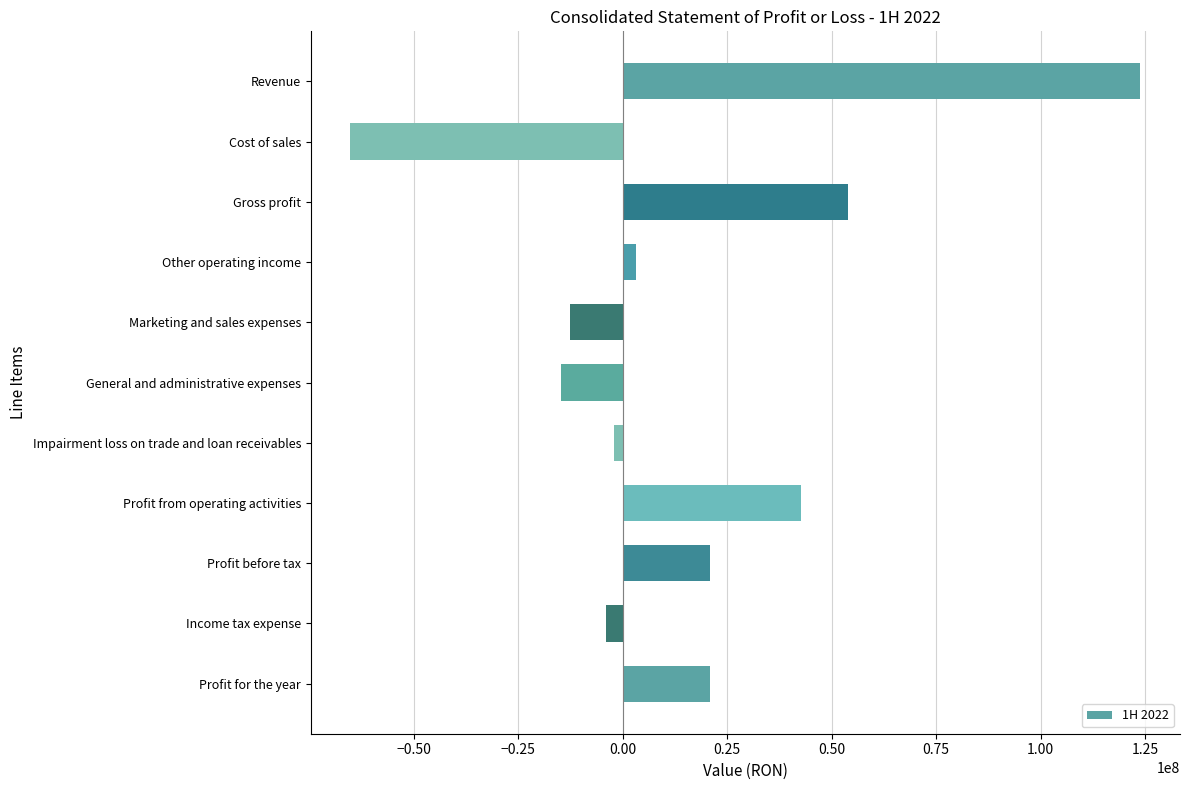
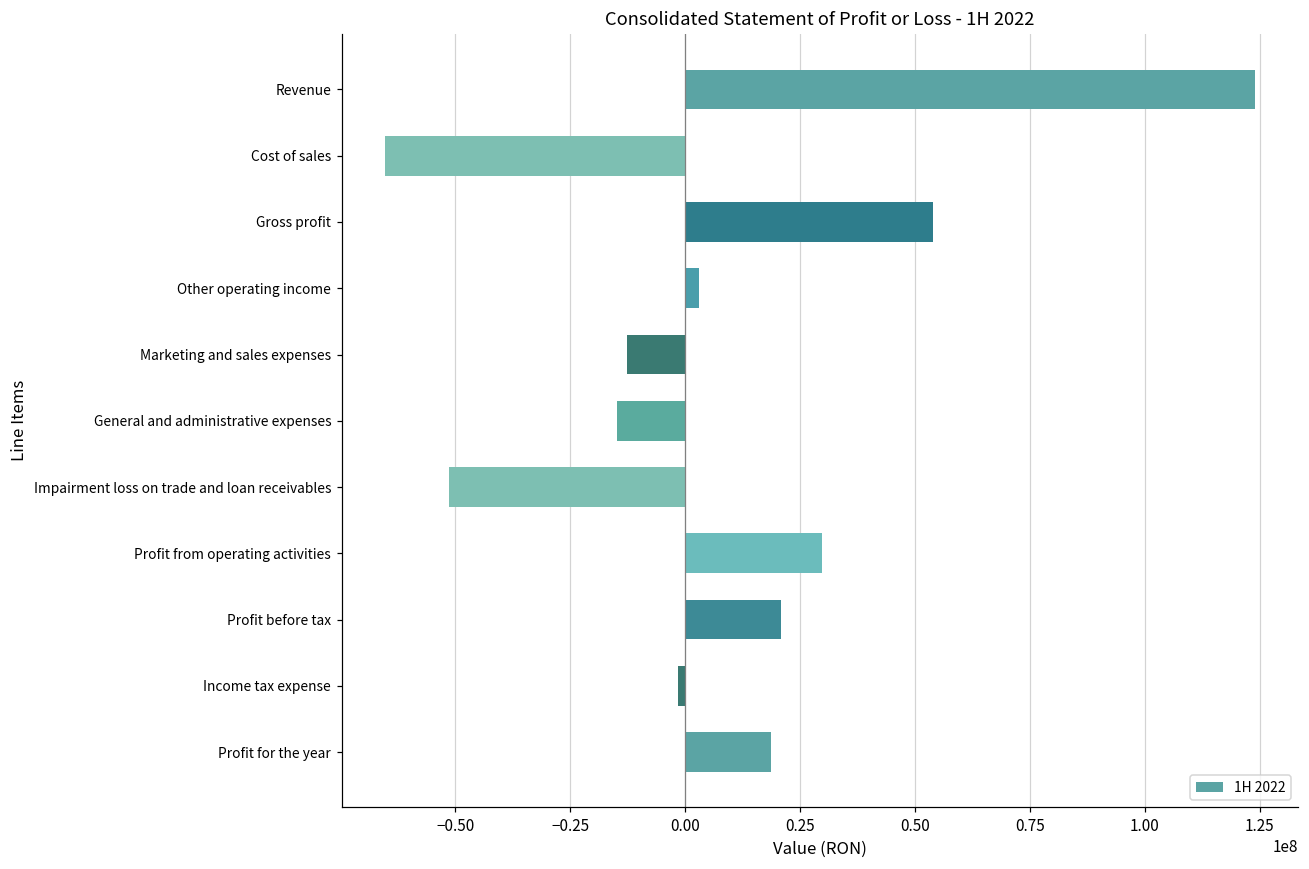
Impairment loss on trade and loan receivables: -2000000 -> -51000000
Profit from operating activities: 43000000 -> 30000000
Income tax expense: -4000000 -> -1000000
Profit for the year: 21000000 -> 19000000
